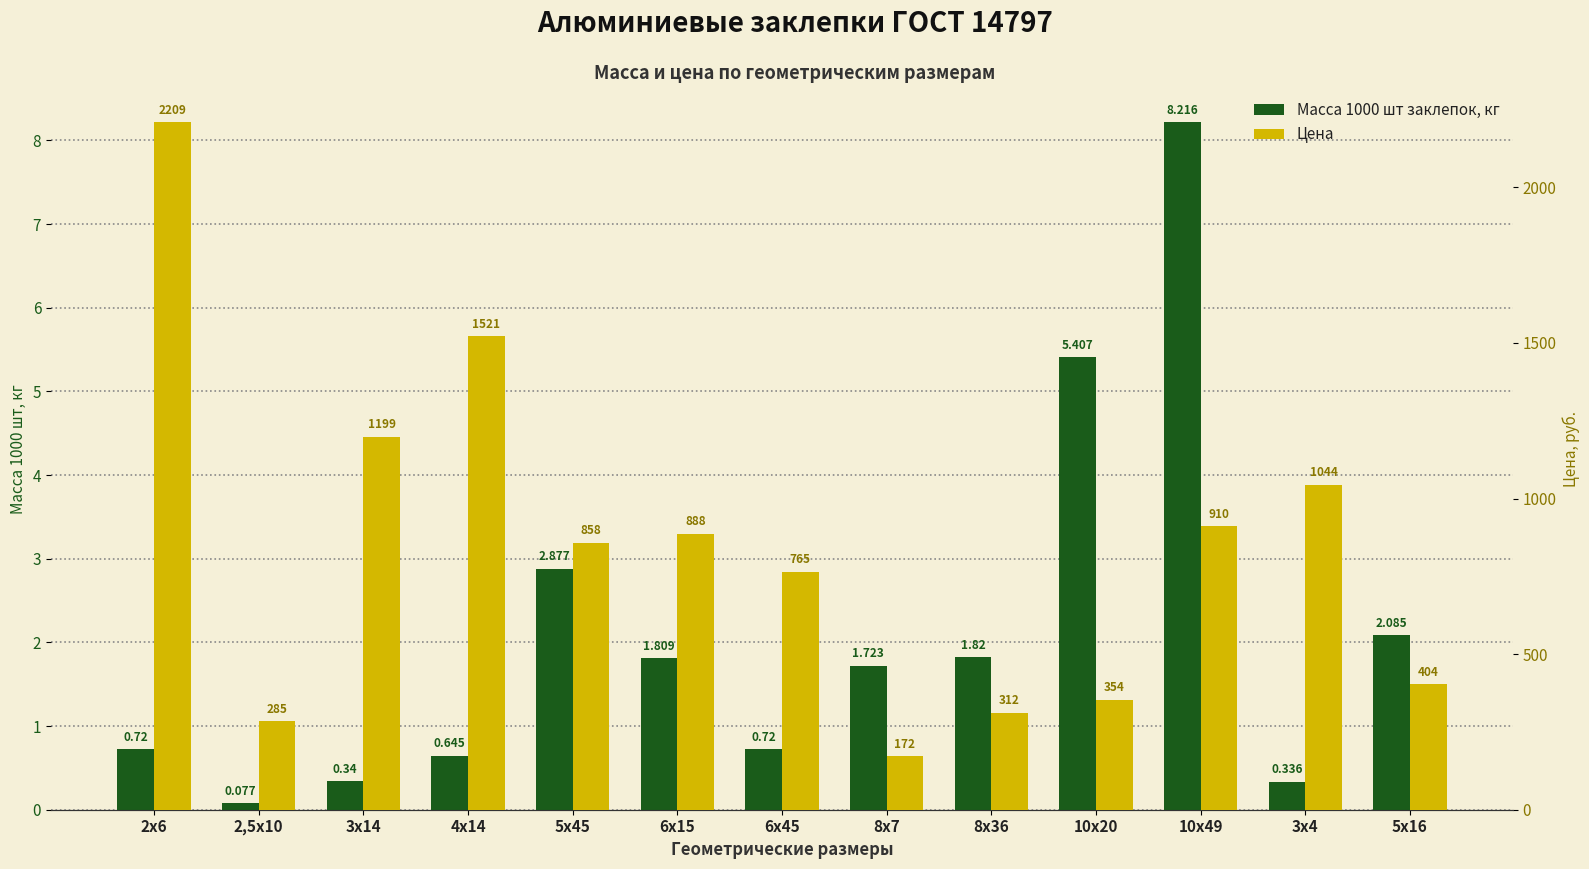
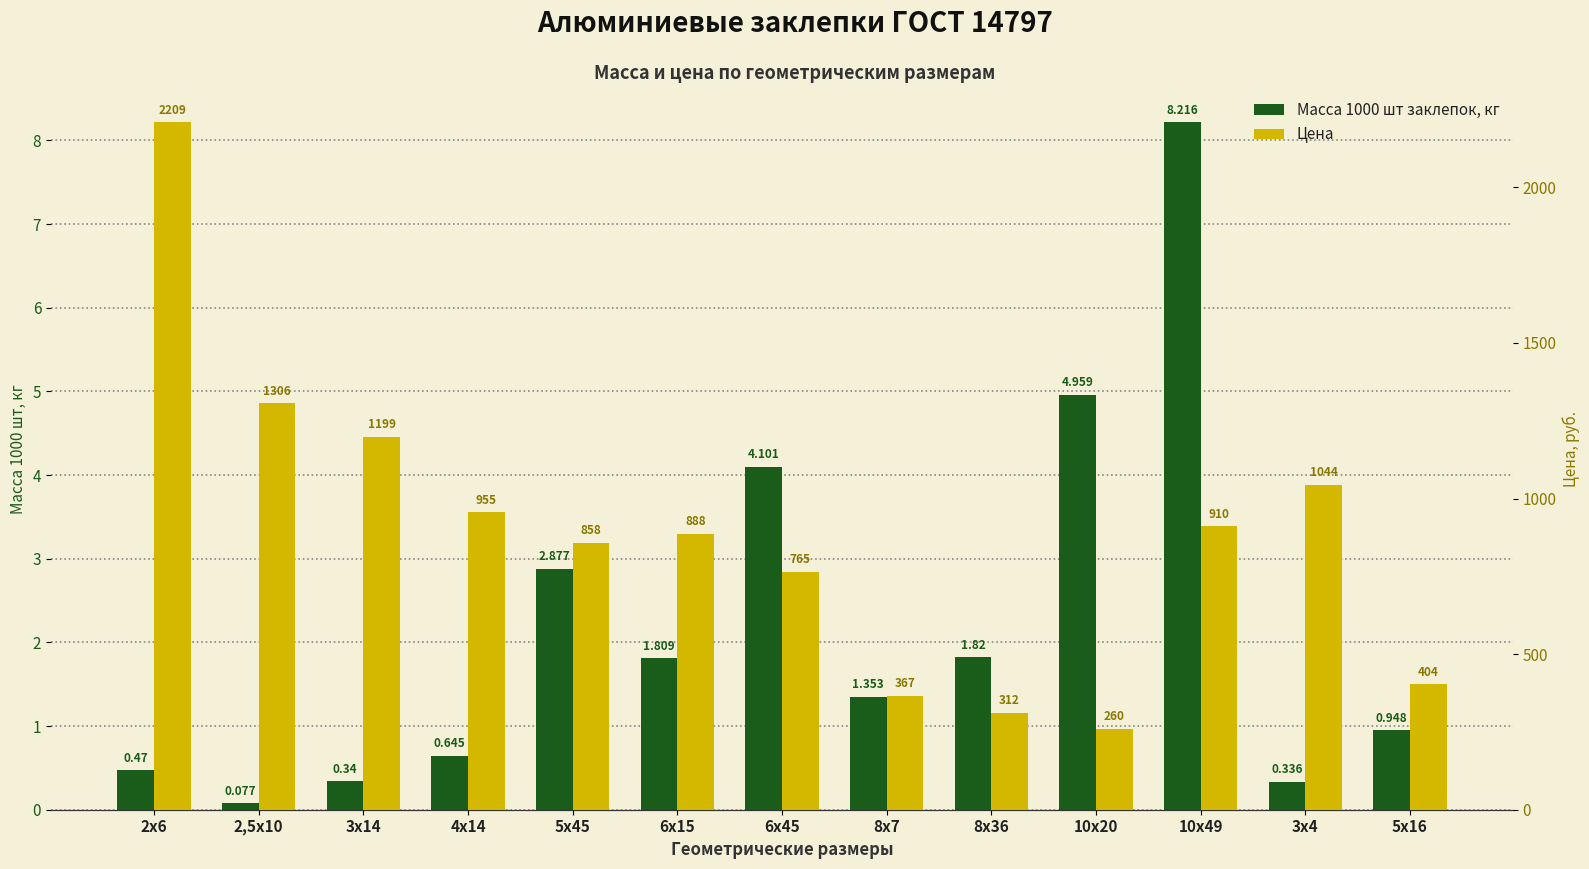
Масса 1000 шт заклепок, кг, 2х6: 0.72 -> 0.47
Масса 1000 шт заклепок, кг, 6х45: 0.72 -> 4.101
Масса 1000 шт заклепок, кг, 8х7: 1.723 -> 1.353
Масса 1000 шт заклепок, кг, 10х20: 5.407 -> 4.959
Масса 1000 шт заклепок, кг, 5х16: 2.085 -> 0.948
Цена, 2,5х10: 285 -> 1306
Цена, 4х14: 1521 -> 955
Цена, 8х7: 172 -> 367
Цена, 10х20: 354 -> 260
